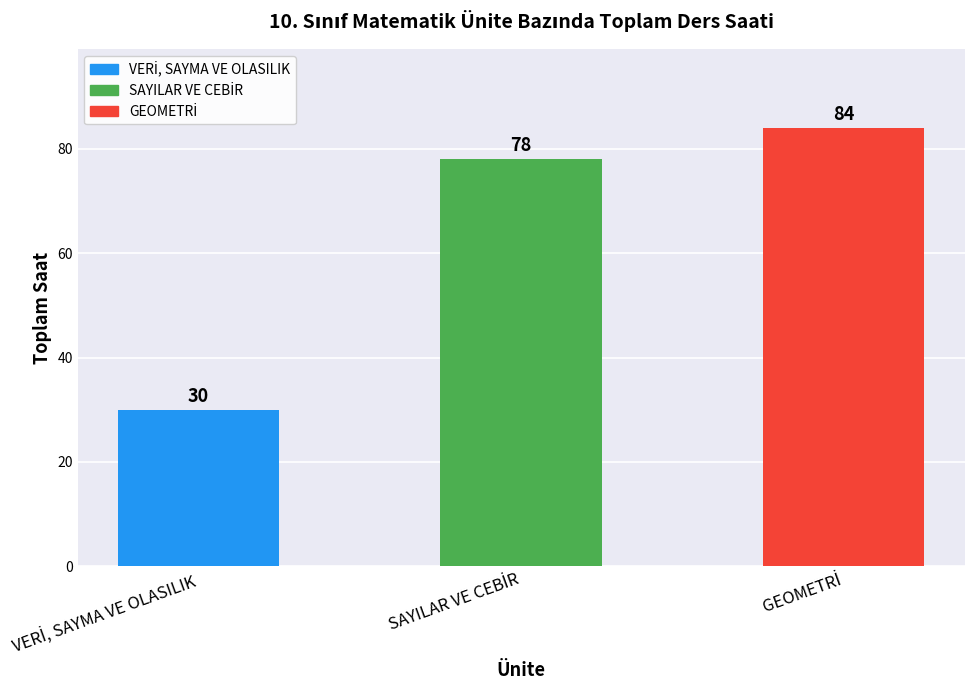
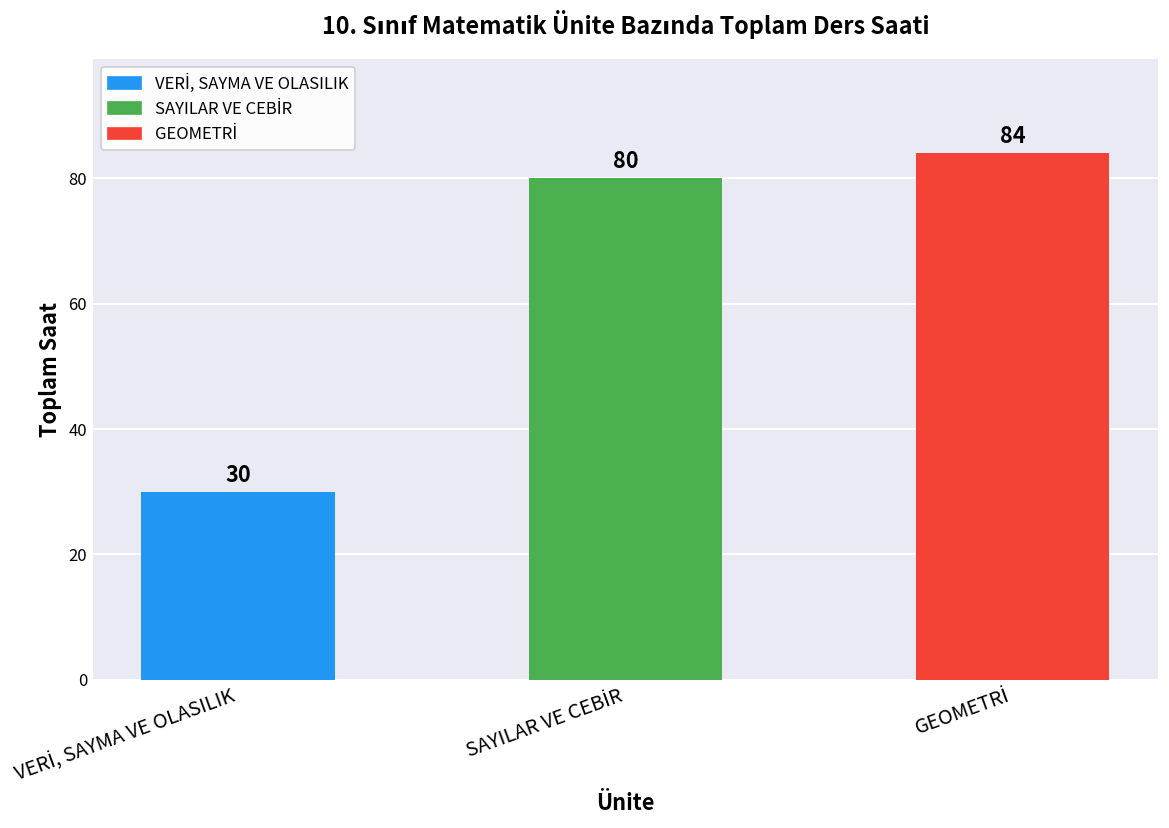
SAYILAR VE CEBİR: 78 -> 80
